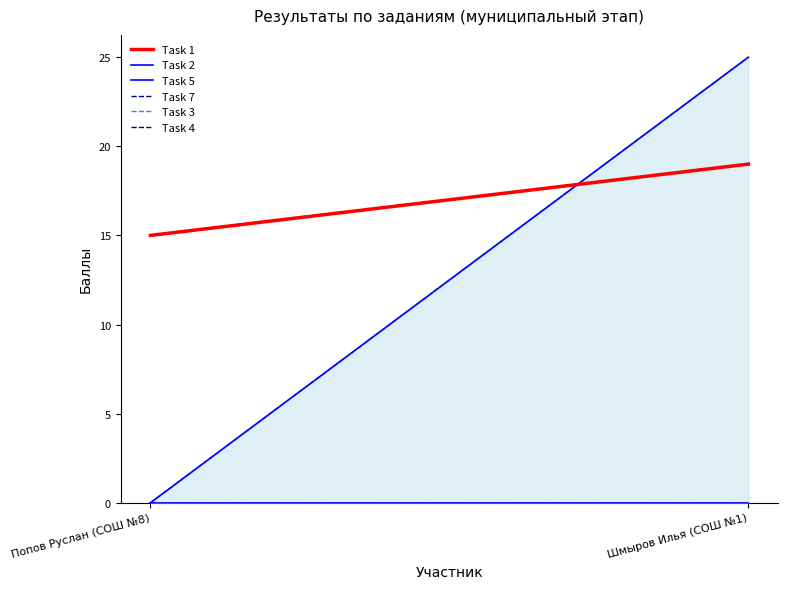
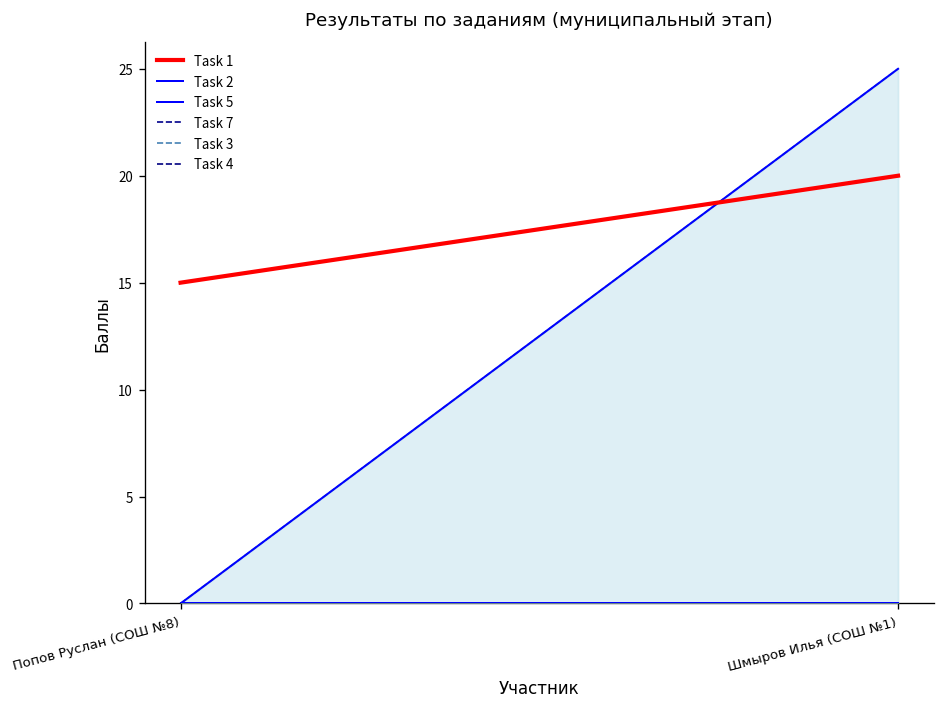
Task 1, Шмыров Илья (СОШ №1): 19 -> 20
